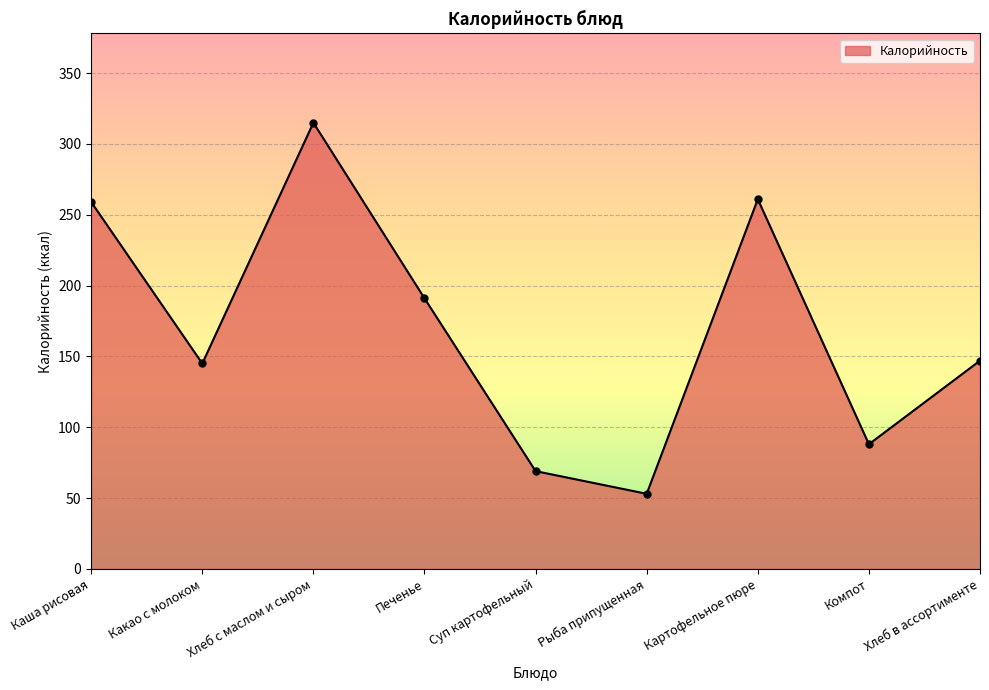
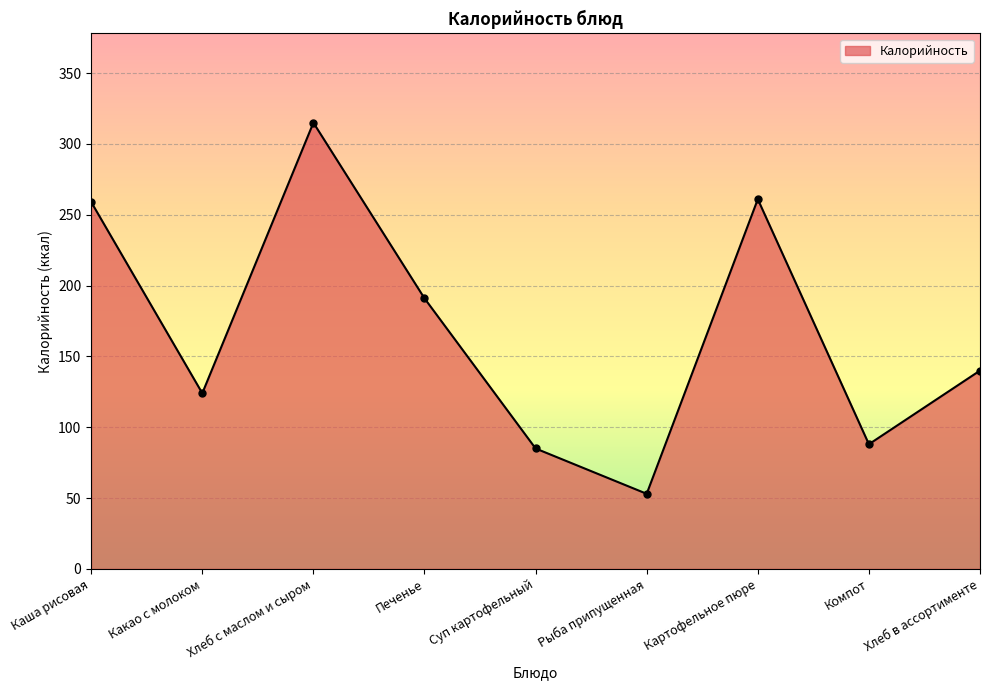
Какао с молоком: 145 -> 124
Суп картофельный: 69 -> 85
Хлеб в ассортименте: 147 -> 140
